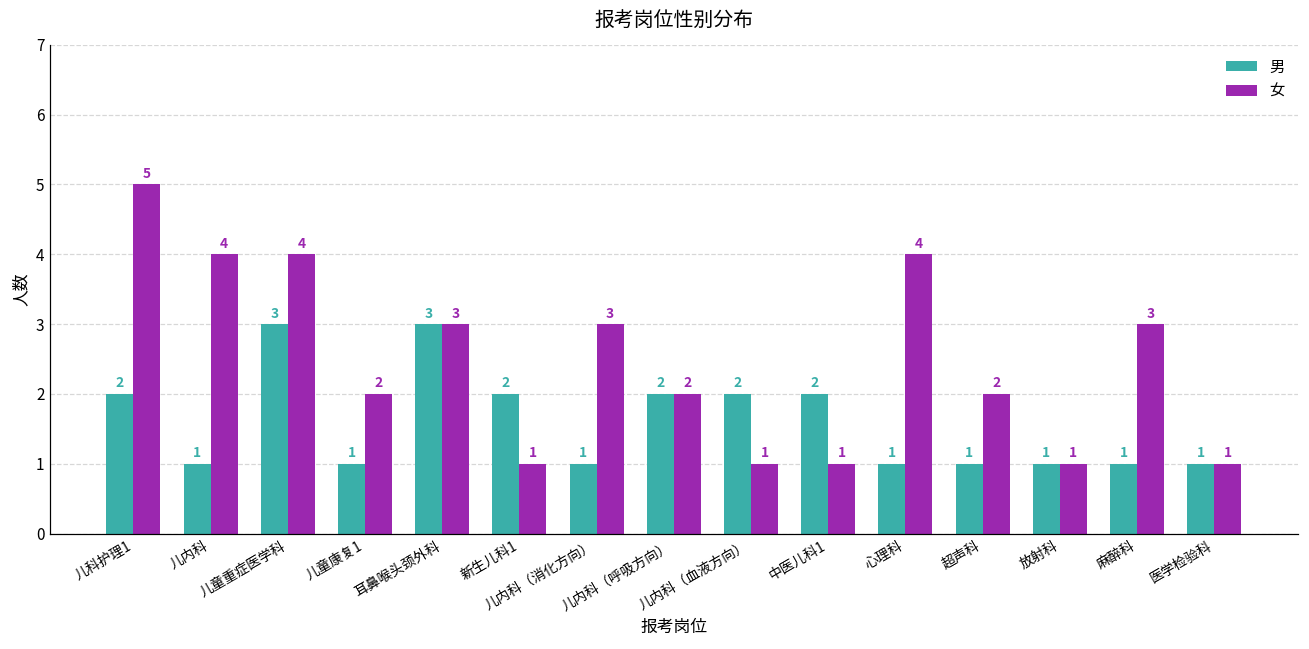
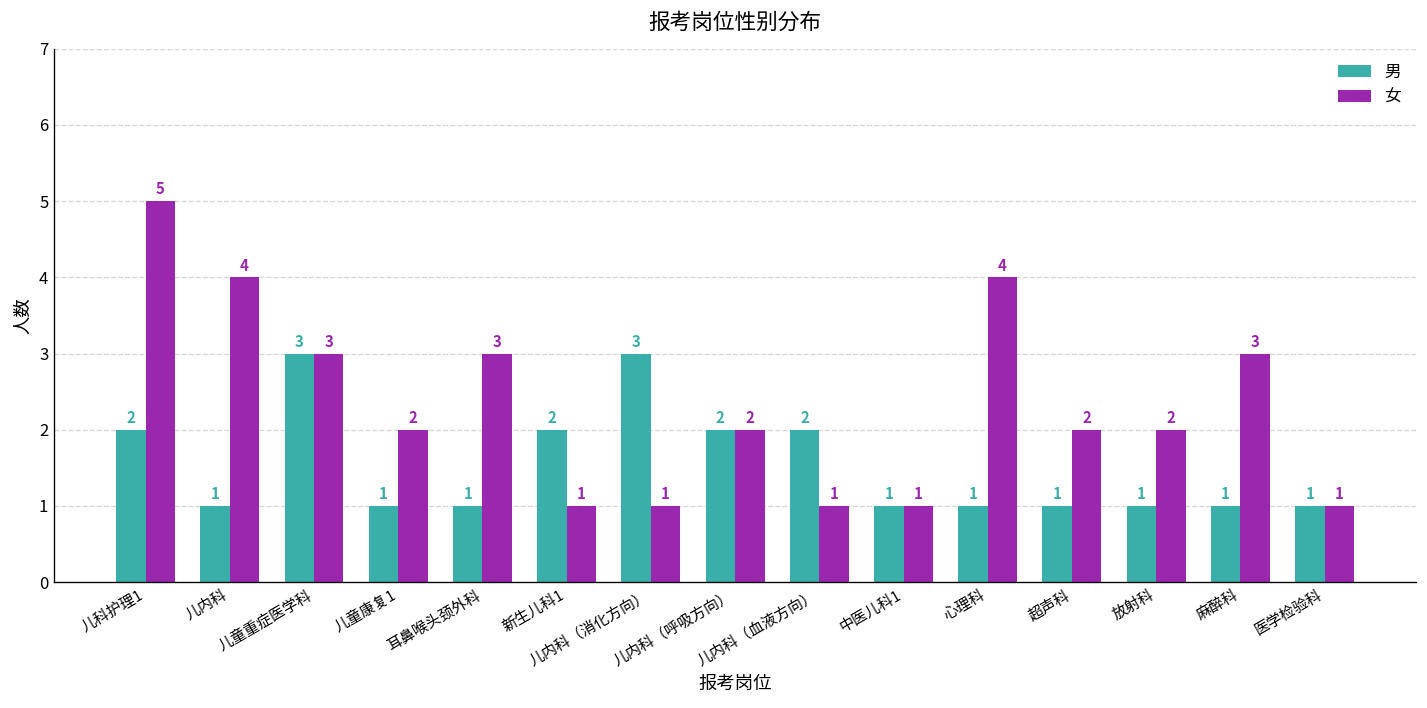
女, 儿童重症医学科: 4 -> 3
男, 耳鼻喉头颈外科: 3 -> 1
男, 儿内科（消化方向）: 1 -> 3
女, 儿内科（消化方向）: 3 -> 1
男, 中医儿科1: 2 -> 1
女, 放射科: 1 -> 2
